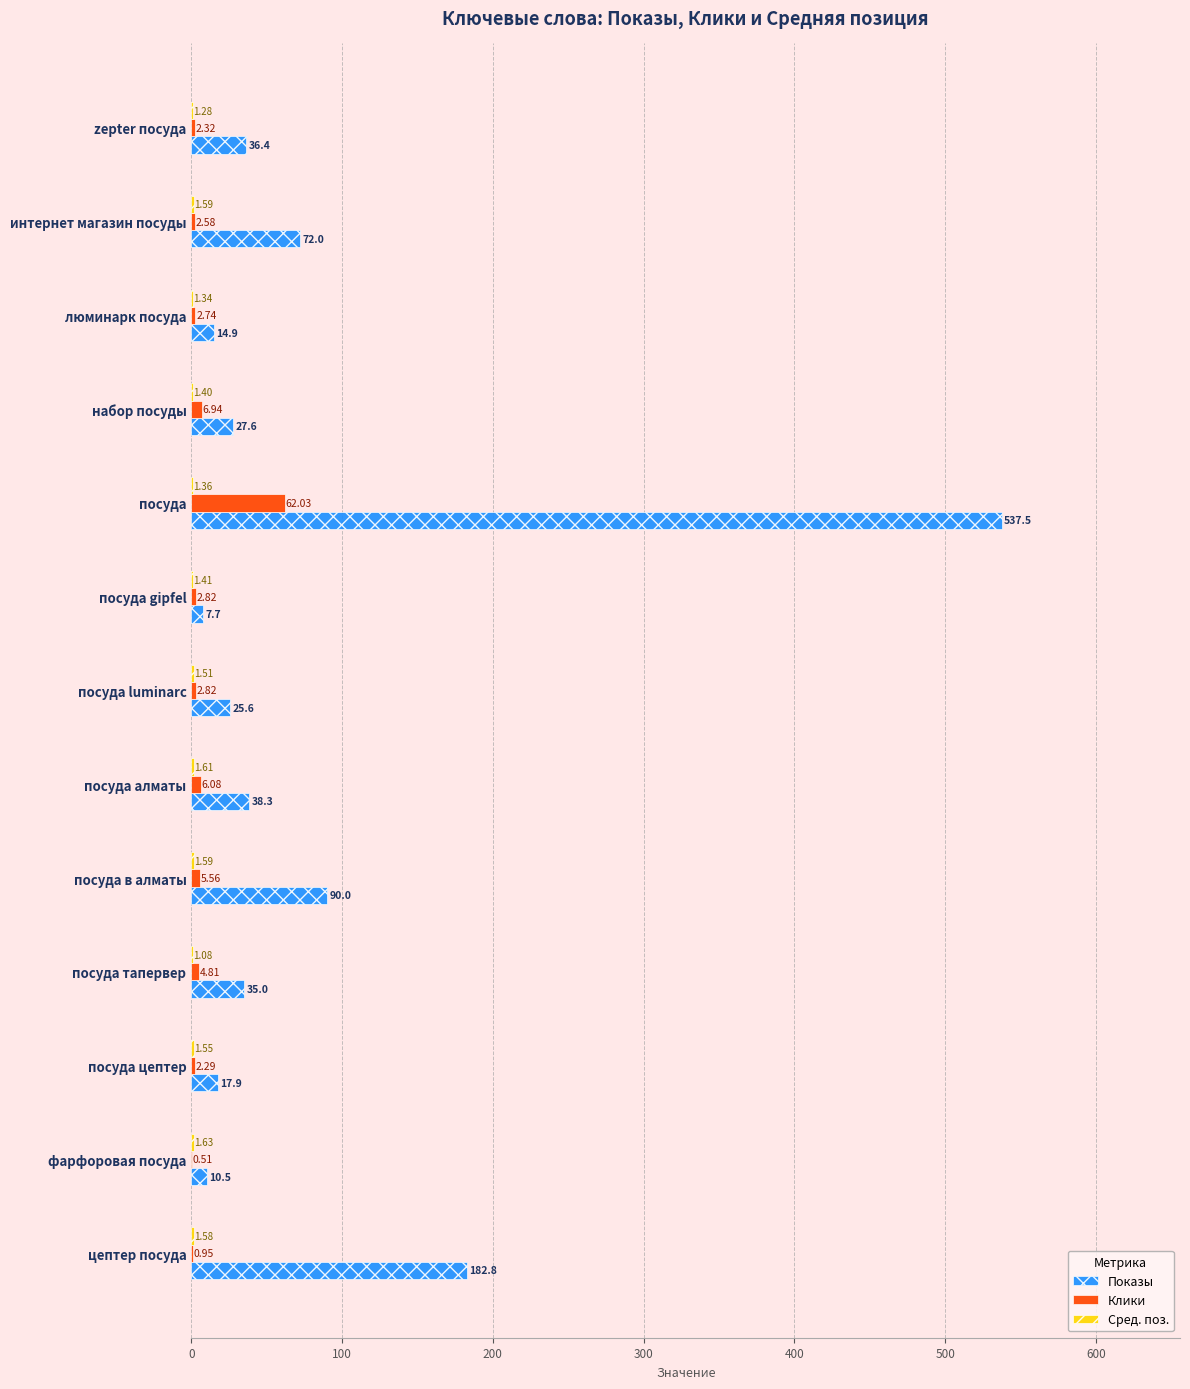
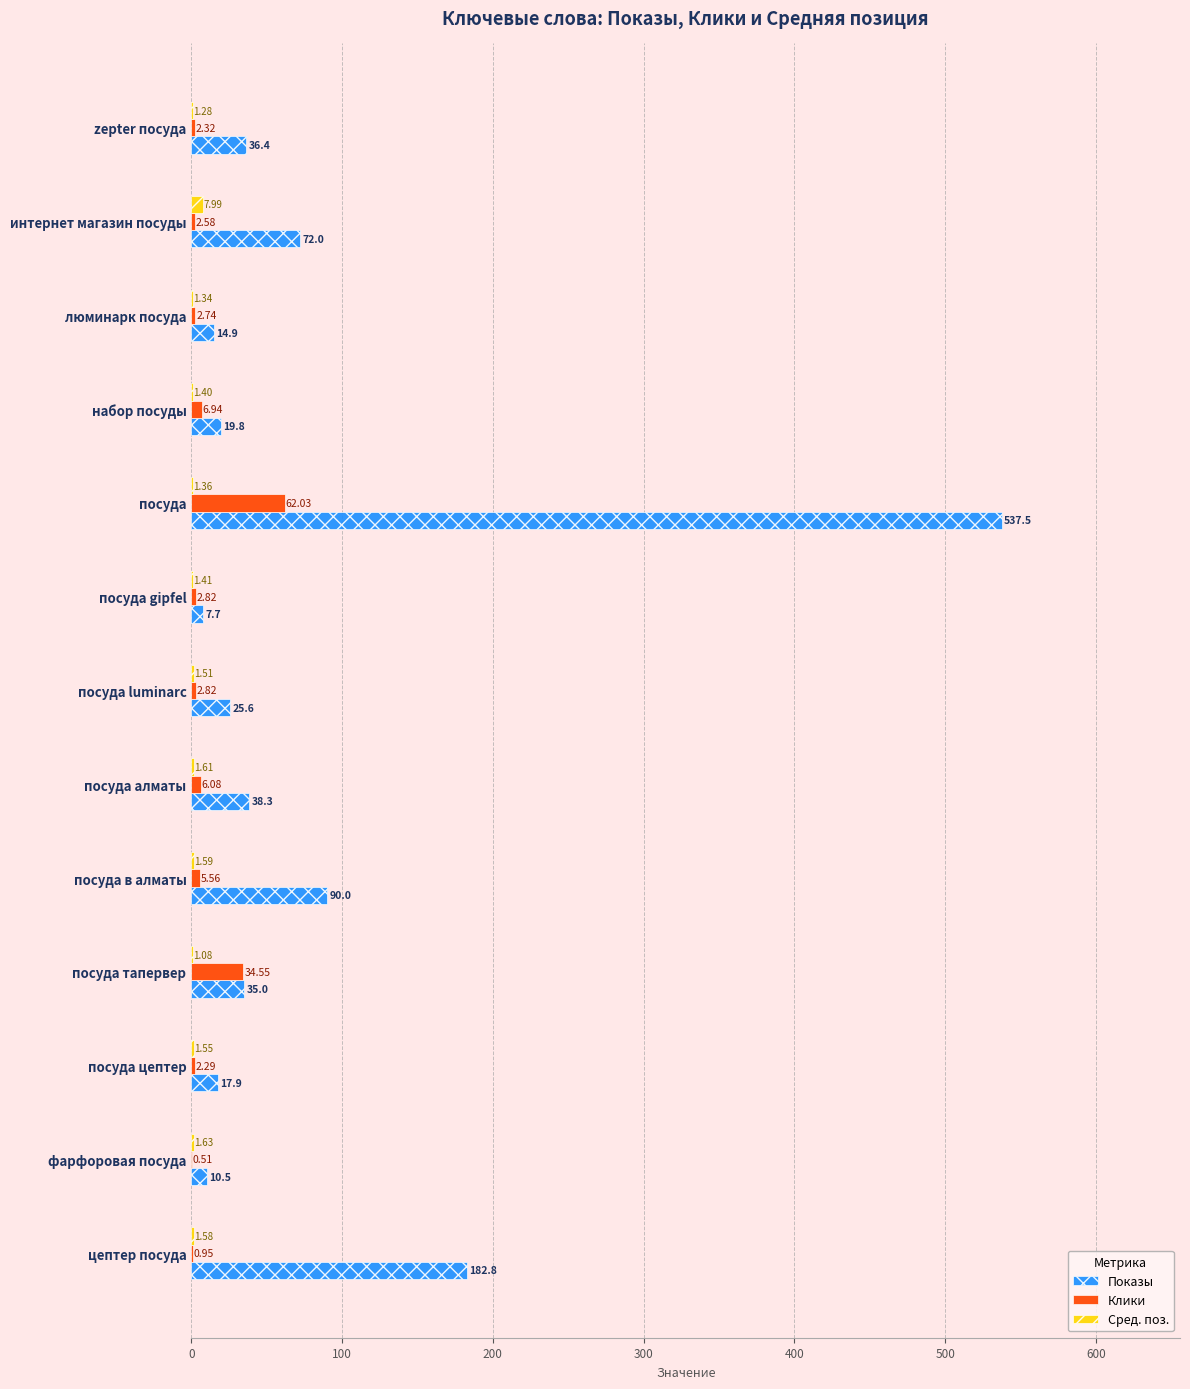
Сред. поз., интернет магазин посуды: 1.59 -> 7.99
Показы, набор посуды: 27.6 -> 19.8
Клики, посуда тапервер: 4.81 -> 34.55
